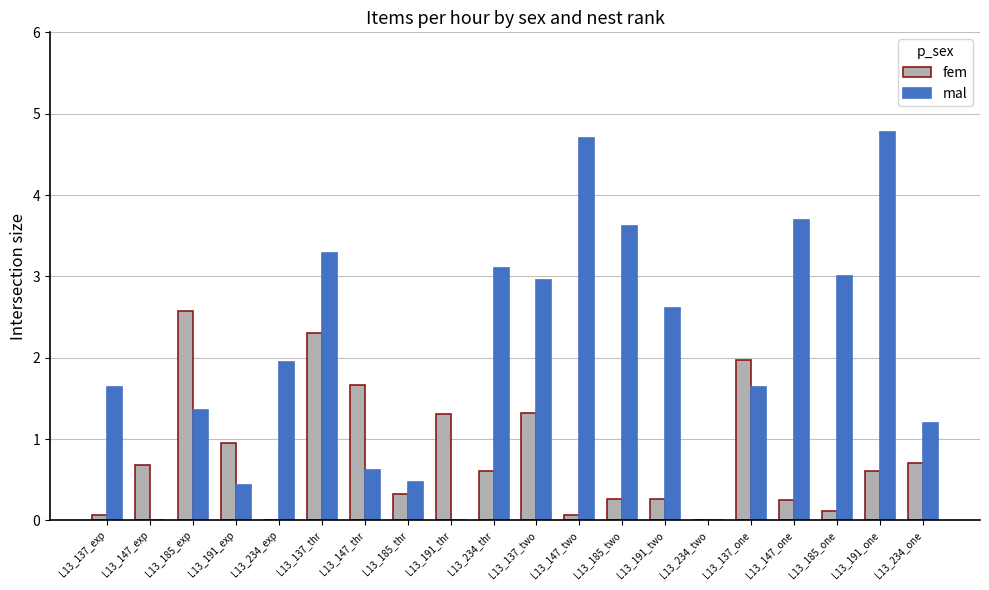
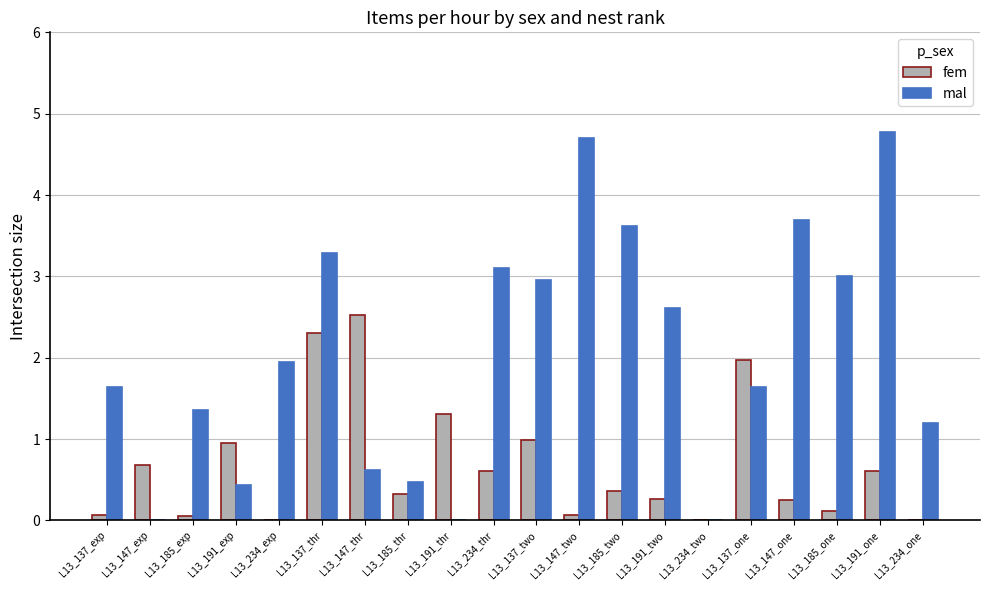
fem, L13_185_exp: 2.6 -> 0.1
fem, L13_147_thr: 1.7 -> 2.5
fem, L13_137_two: 1.3 -> 1.0
fem, L13_185_two: 0.3 -> 0.4
fem, L13_234_one: 0.7 -> 0.0
